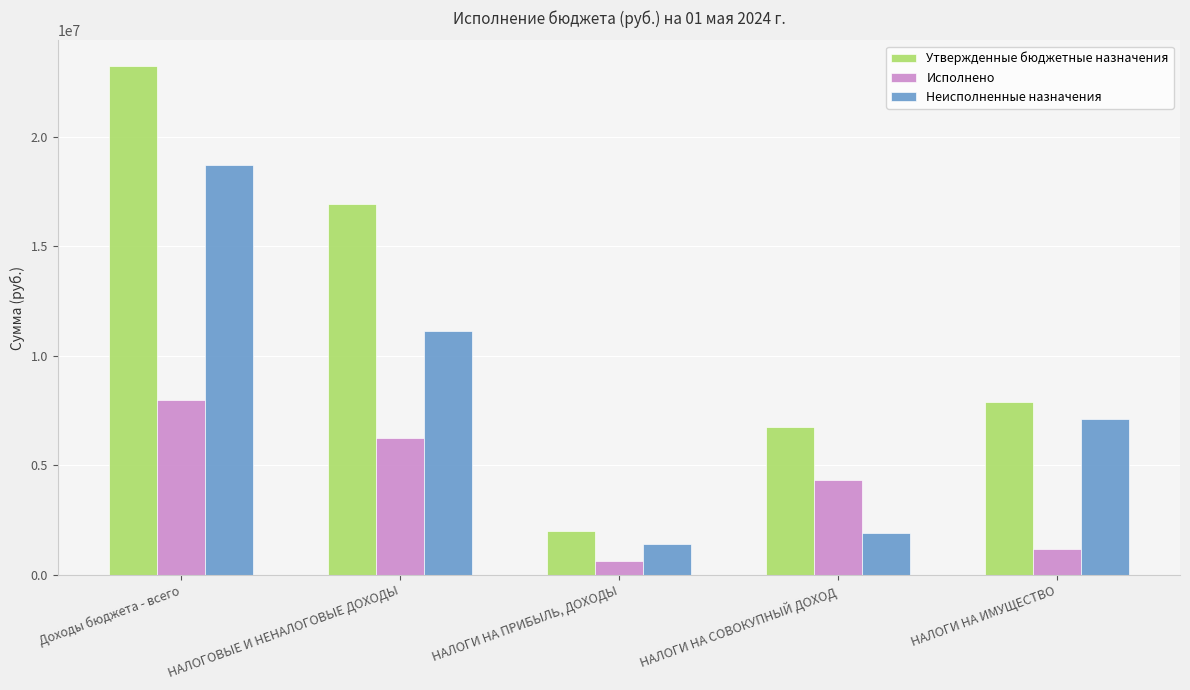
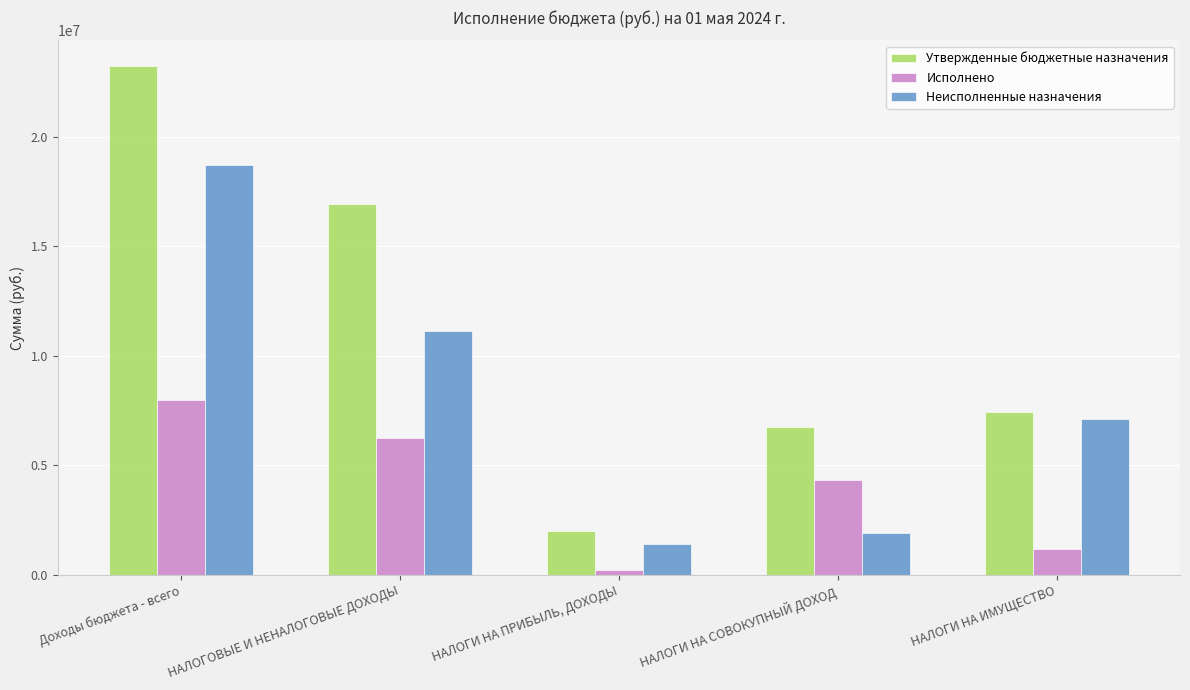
Исполнено, НАЛОГИ НА ПРИБЫЛЬ, ДОХОДЫ: 600000 -> 200000
Утвержденные бюджетные назначения, НАЛОГИ НА ИМУЩЕСТВО: 7900000 -> 7400000
